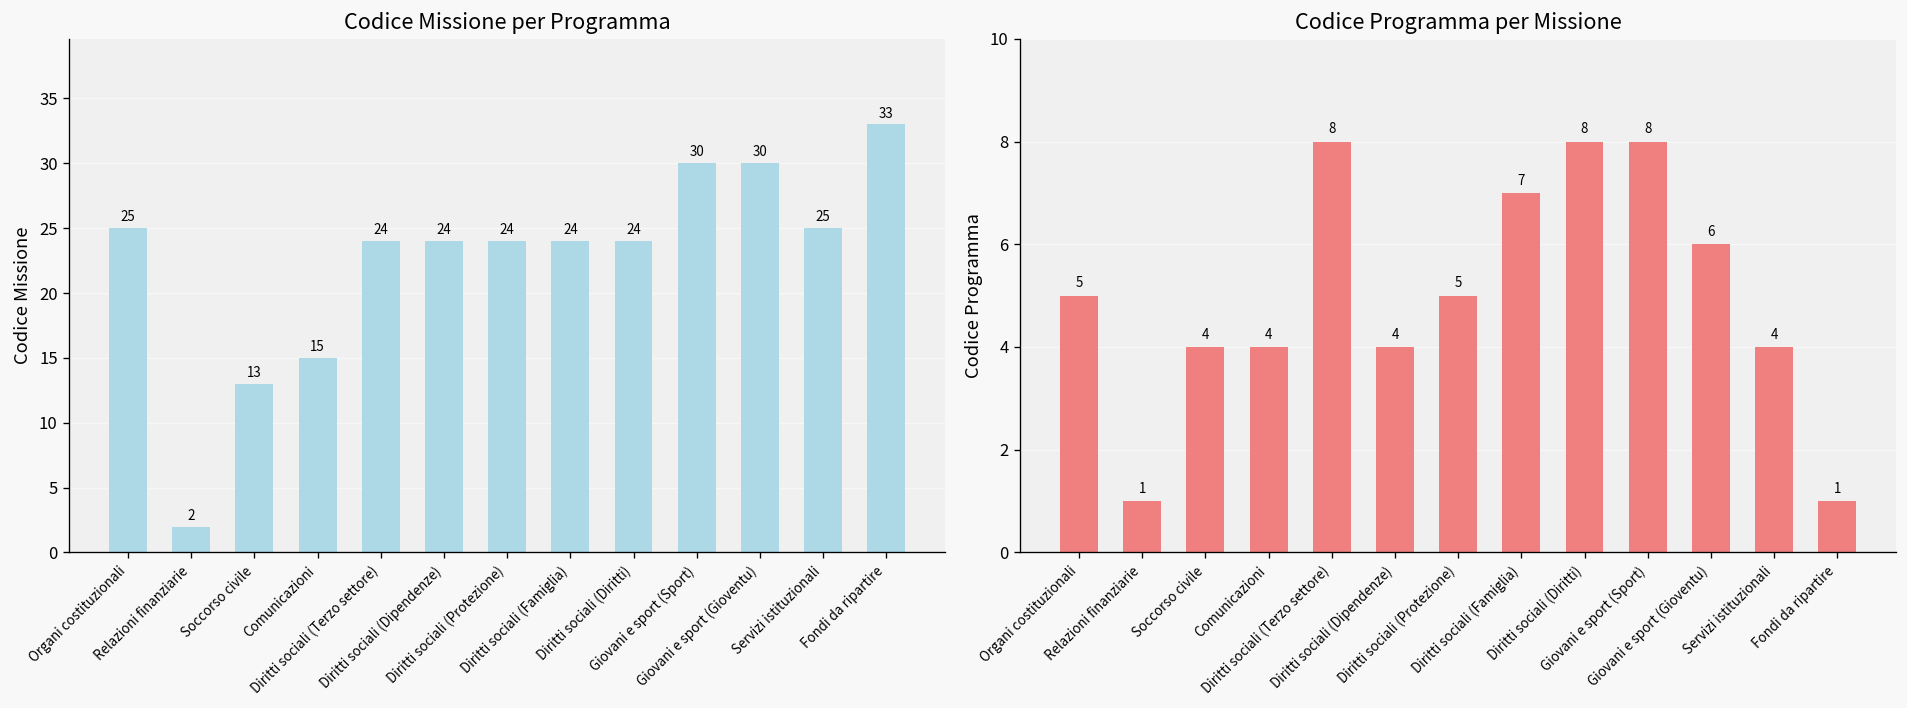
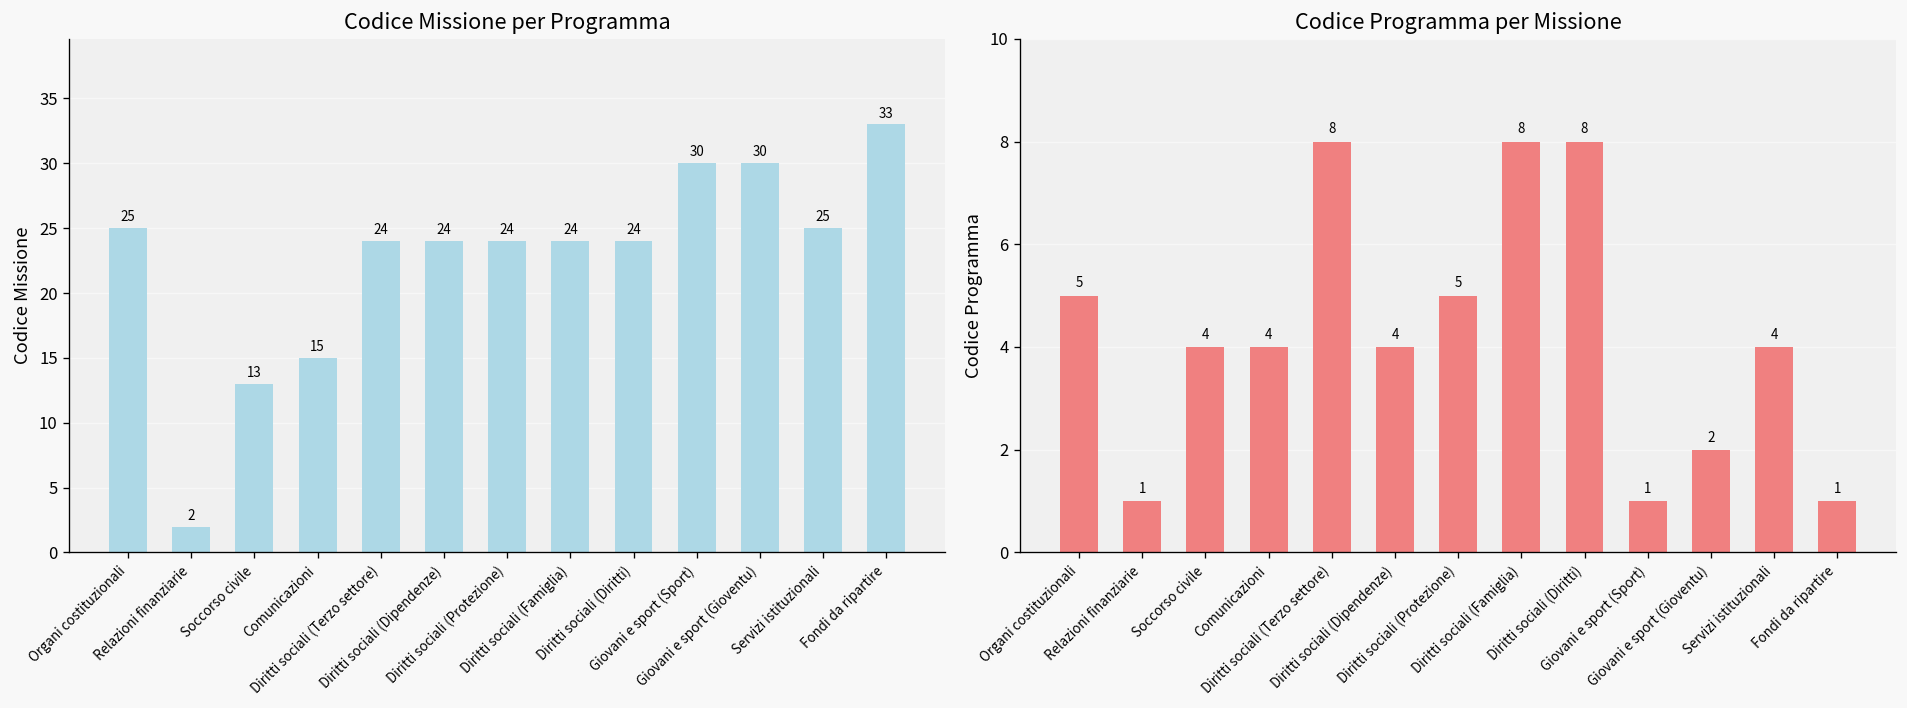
Codice Programma per Missione, Diritti sociali (Famiglia): 7 -> 8
Codice Programma per Missione, Giovani e sport (Sport): 8 -> 1
Codice Programma per Missione, Giovani e sport (Gioventu): 6 -> 2
